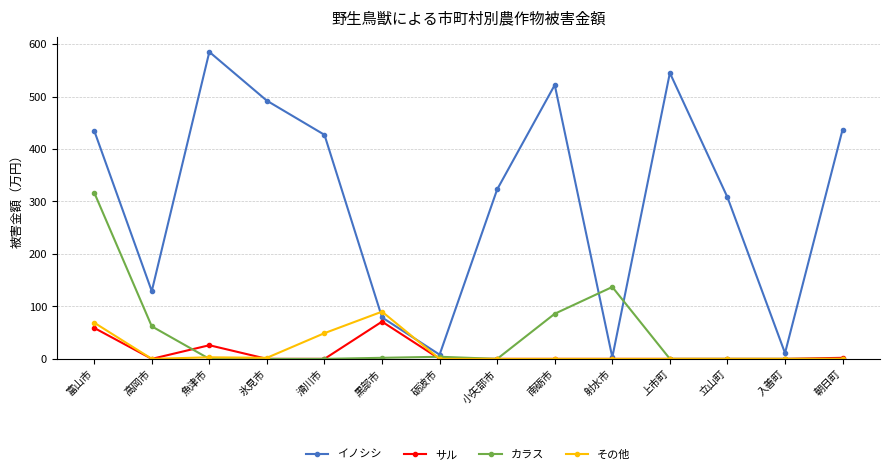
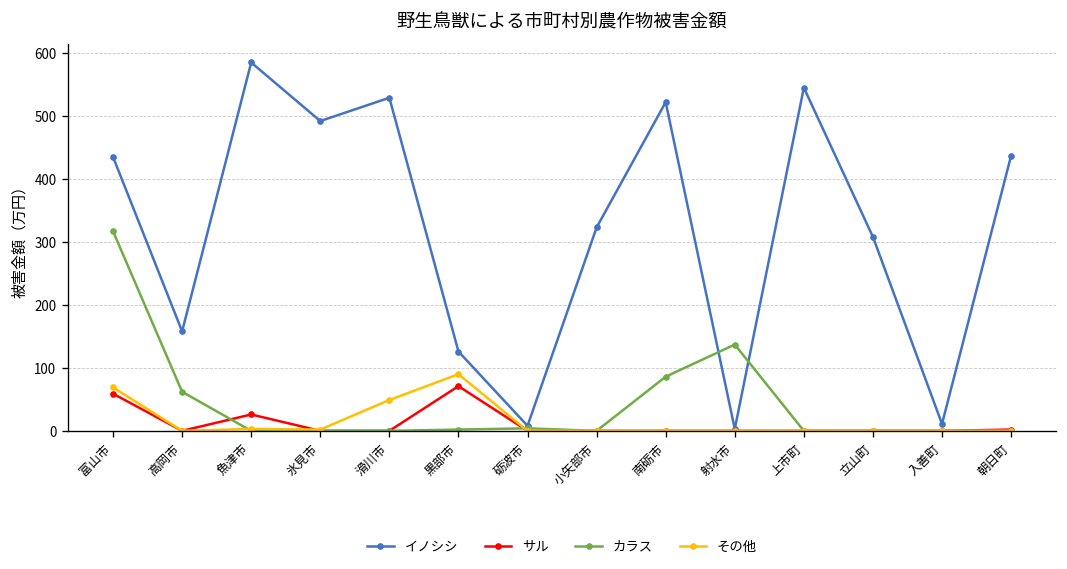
イノシシ, 高岡市: 130 -> 160
イノシシ, 滑川市: 430 -> 530
イノシシ, 黒部市: 80 -> 130
